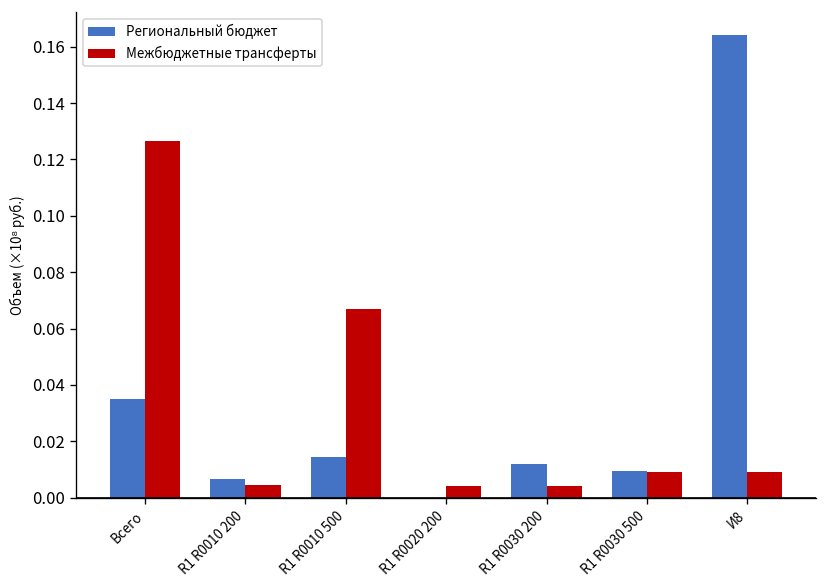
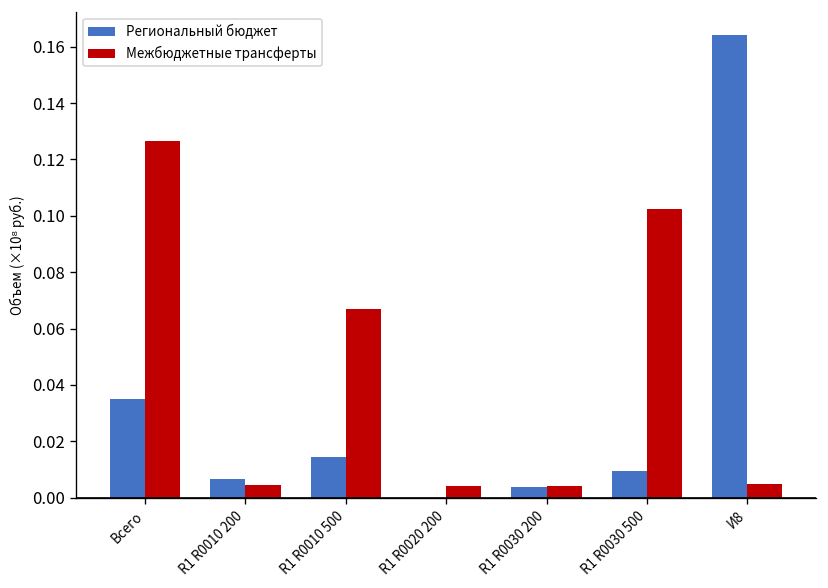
Региональный бюджет, R1 R0030 200: 0.012 -> 0.004
Межбюджетные трансферты, R1 R0030 500: 0.009 -> 0.102
Межбюджетные трансферты, И8: 0.009 -> 0.005
